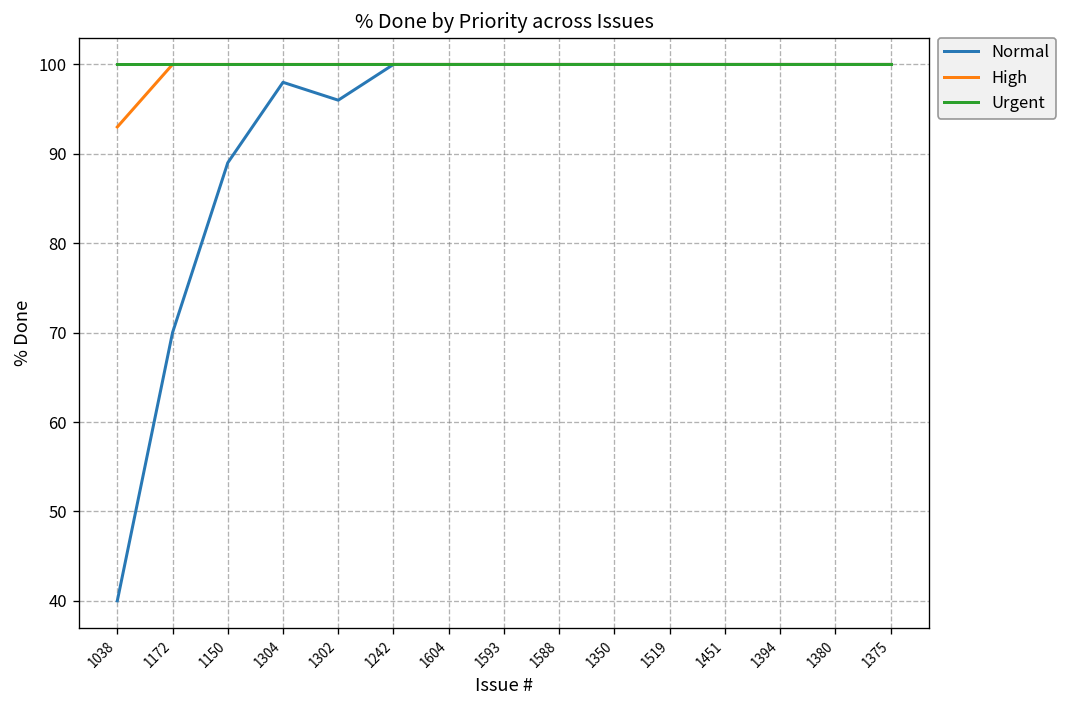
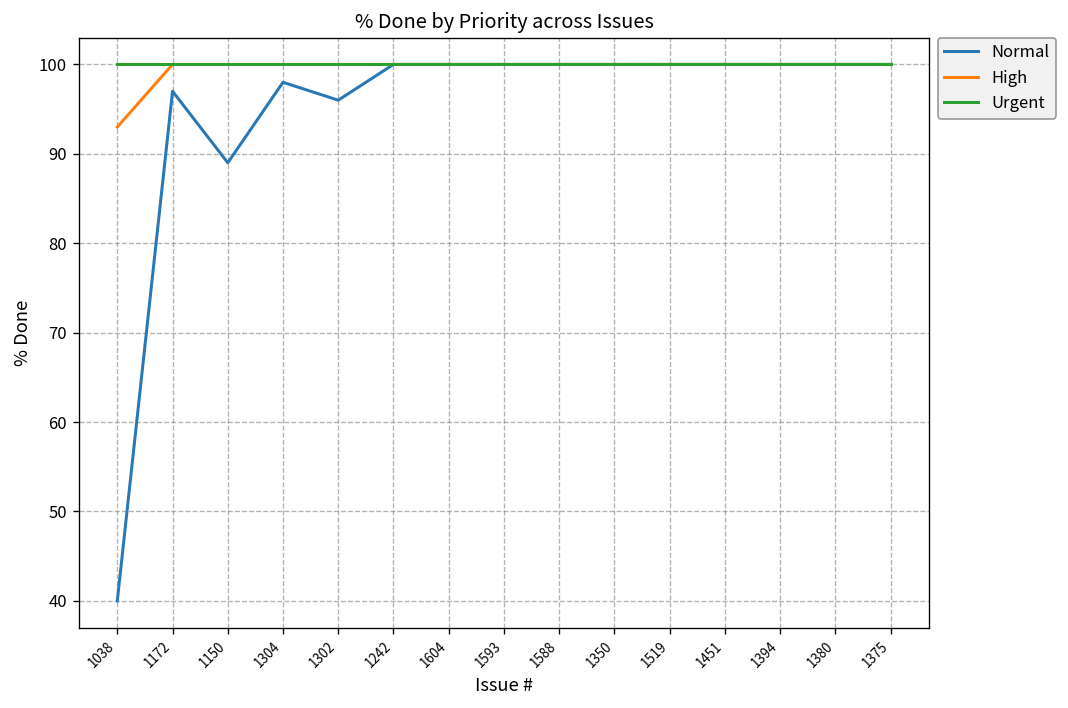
Normal, 1172: 70 -> 97
